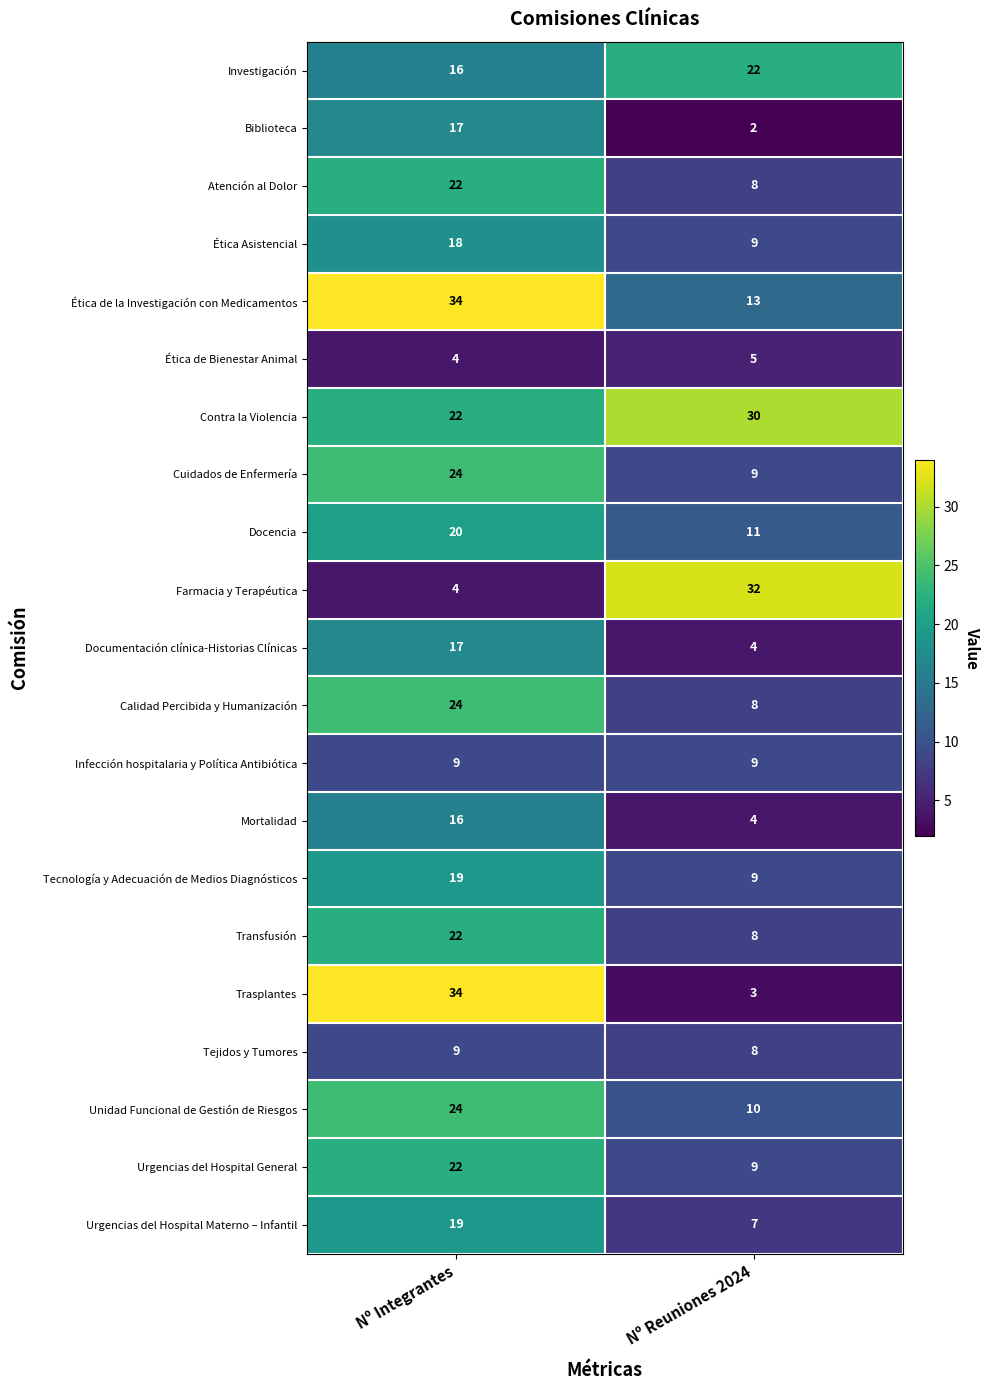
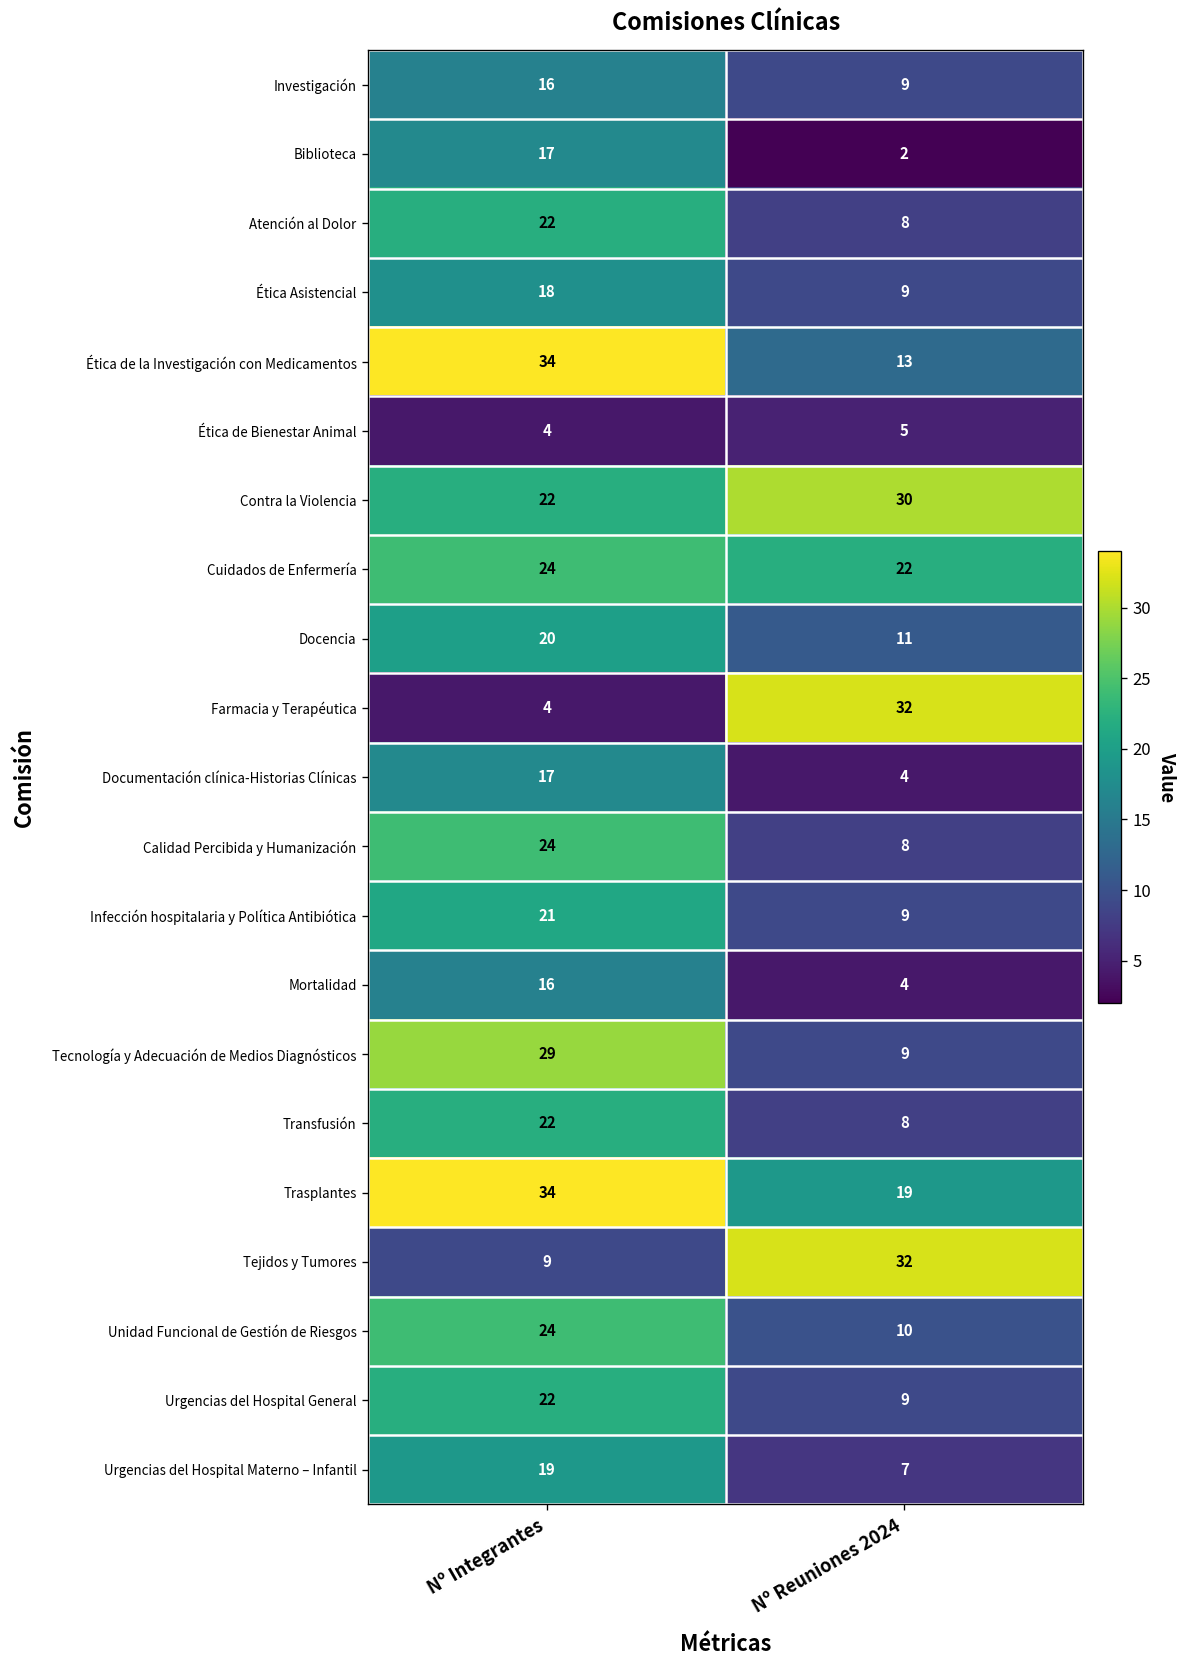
Investigación, Nº Reuniones 2024: 22 -> 9
Cuidados de Enfermería, Nº Reuniones 2024: 9 -> 22
Infección hospitalaria y Política Antibiótica, Nº Integrantes: 9 -> 21
Tecnología y Adecuación de Medios Diagnósticos, Nº Integrantes: 19 -> 29
Trasplantes, Nº Reuniones 2024: 3 -> 19
Tejidos y Tumores, Nº Reuniones 2024: 8 -> 32
